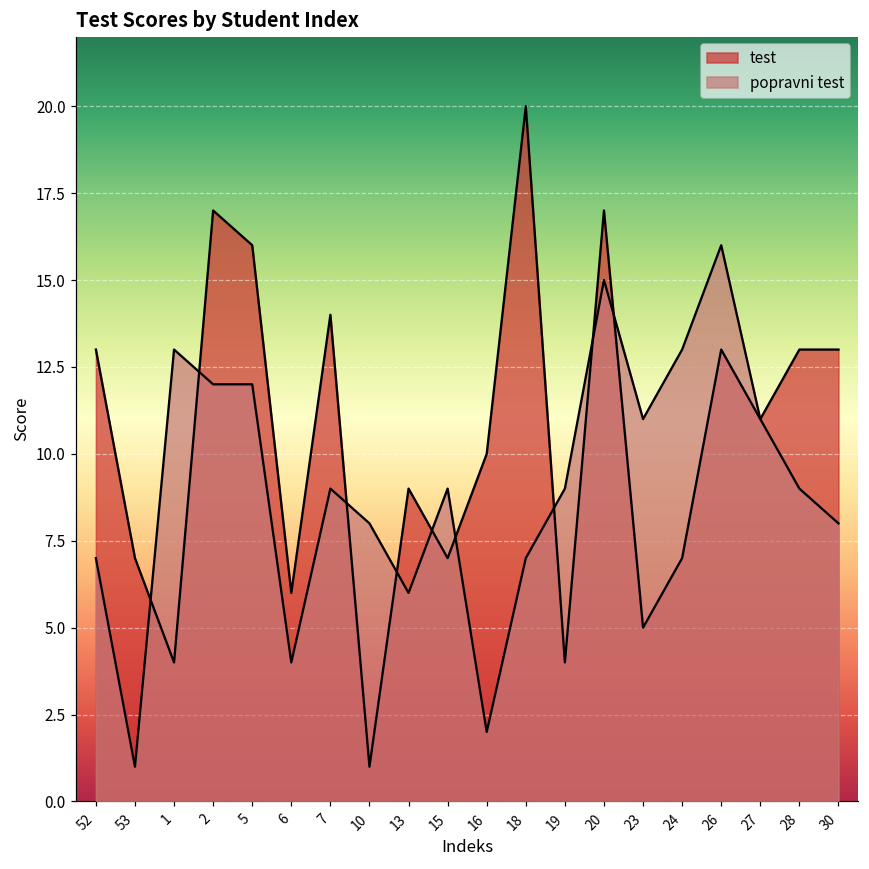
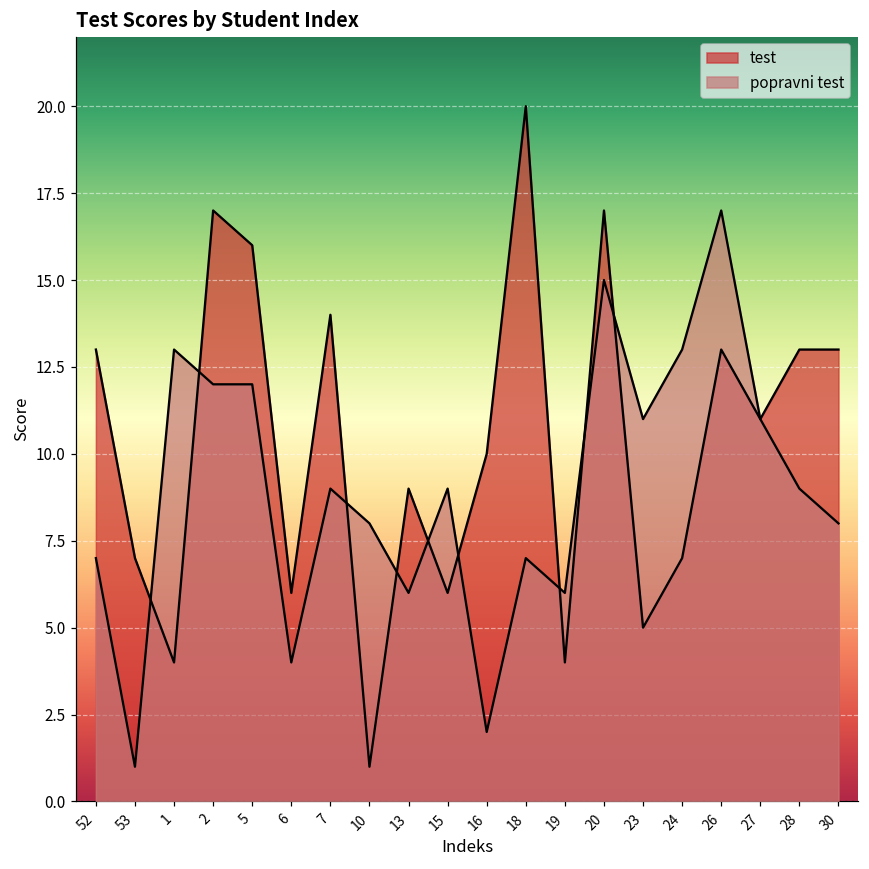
test, 15: 7 -> 6
popravni test, 19: 9 -> 6
popravni test, 26: 16 -> 17
